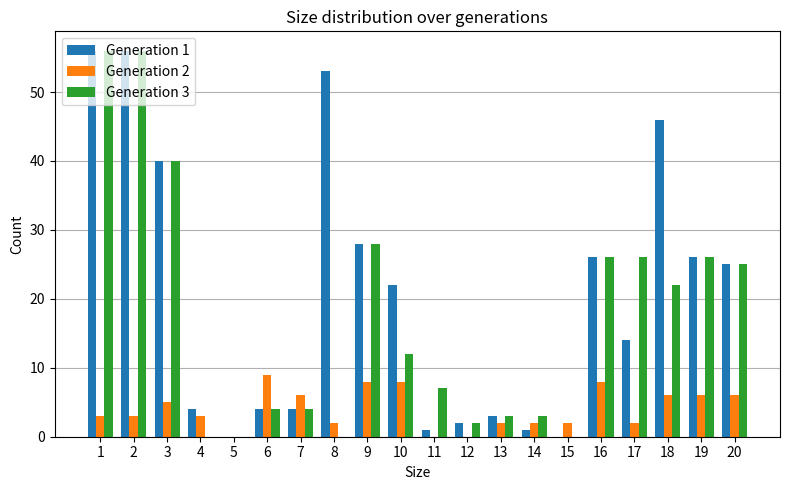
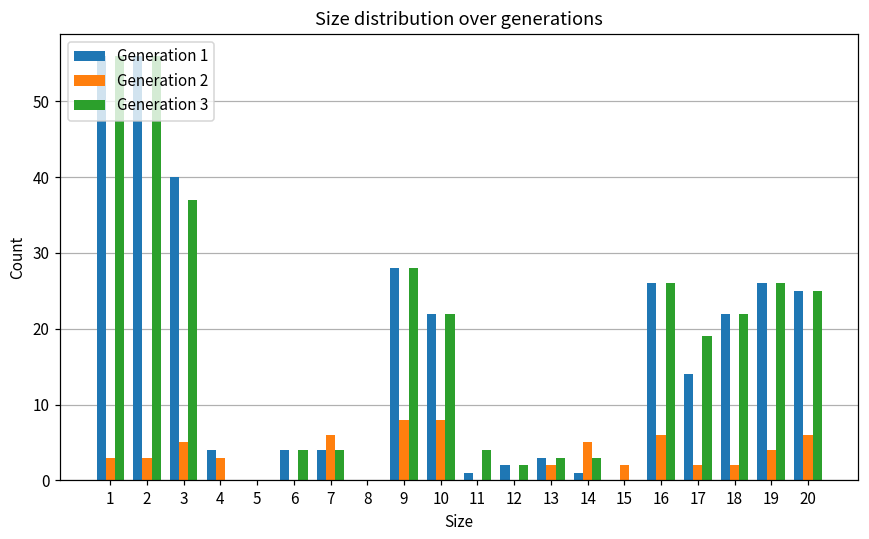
Generation 3, 3: 40 -> 37
Generation 2, 6: 9 -> 0
Generation 1, 8: 53 -> 0
Generation 2, 8: 2 -> 0
Generation 3, 10: 12 -> 22
Generation 3, 11: 7 -> 4
Generation 2, 14: 2 -> 5
Generation 2, 16: 8 -> 6
Generation 3, 17: 26 -> 19
Generation 1, 18: 46 -> 22
Generation 2, 18: 6 -> 2
Generation 2, 19: 6 -> 4
